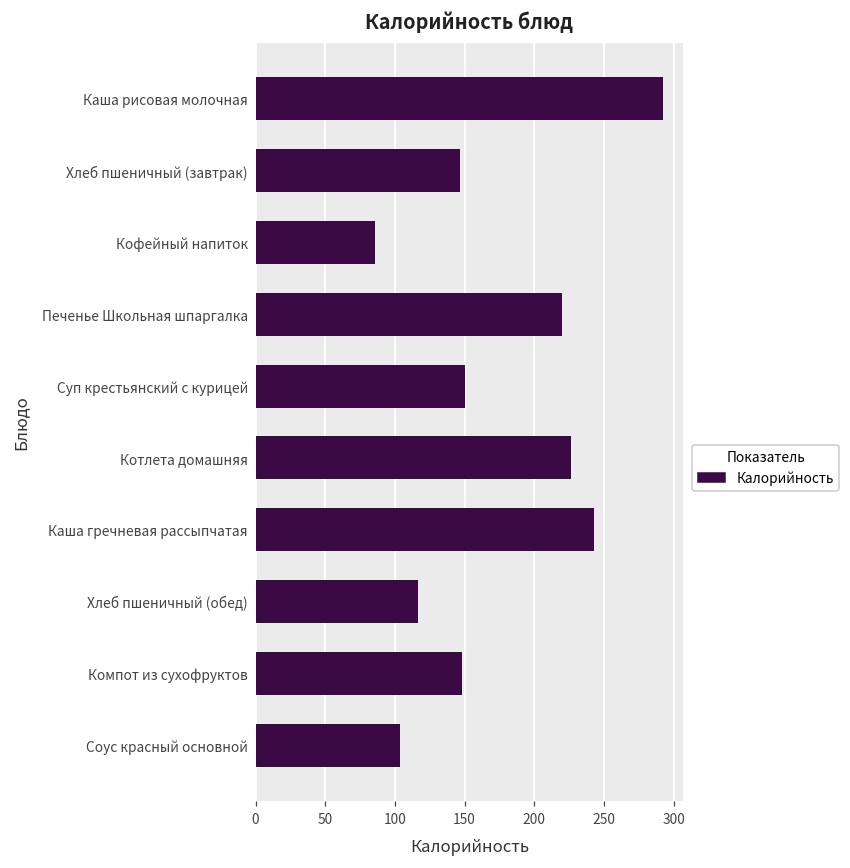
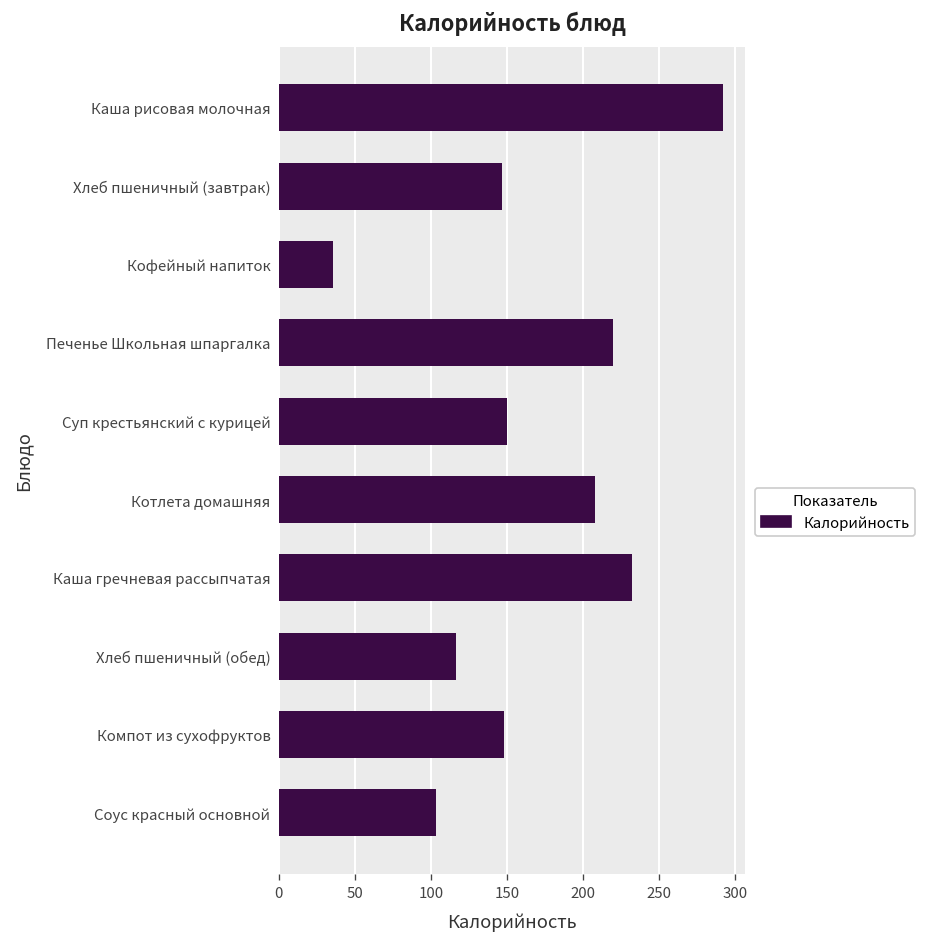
Кофейный напиток: 86 -> 36
Котлета домашняя: 227 -> 208
Каша гречневая рассыпчатая: 242 -> 232
